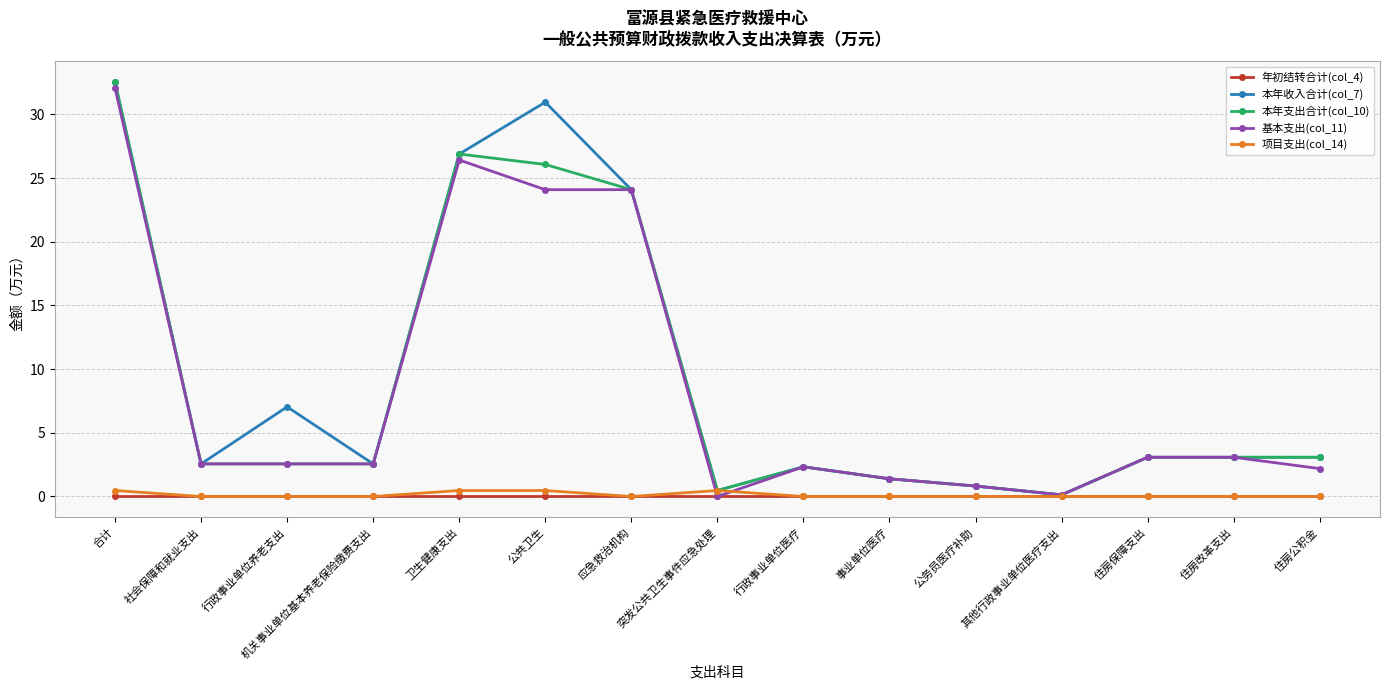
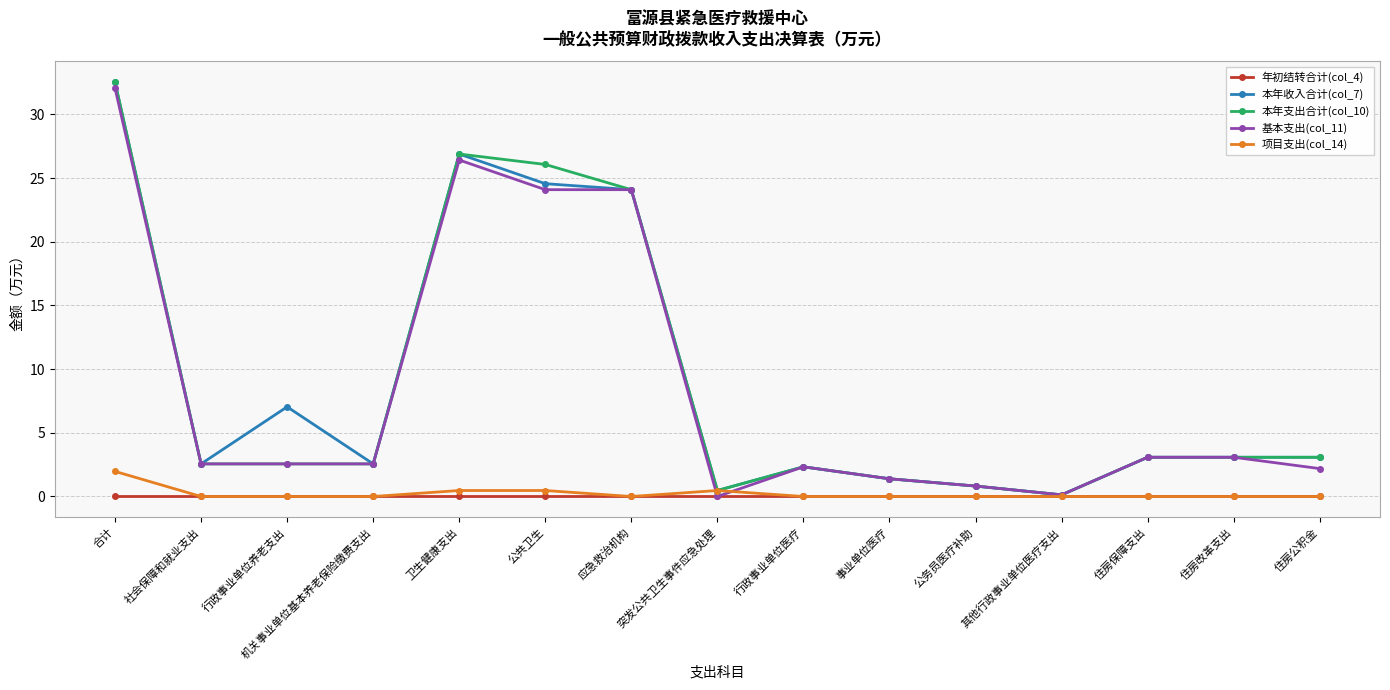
项目支出(col_14), 合计: 0.5 -> 2.0
本年收入合计(col_7), 公共卫生: 31.0 -> 24.6
